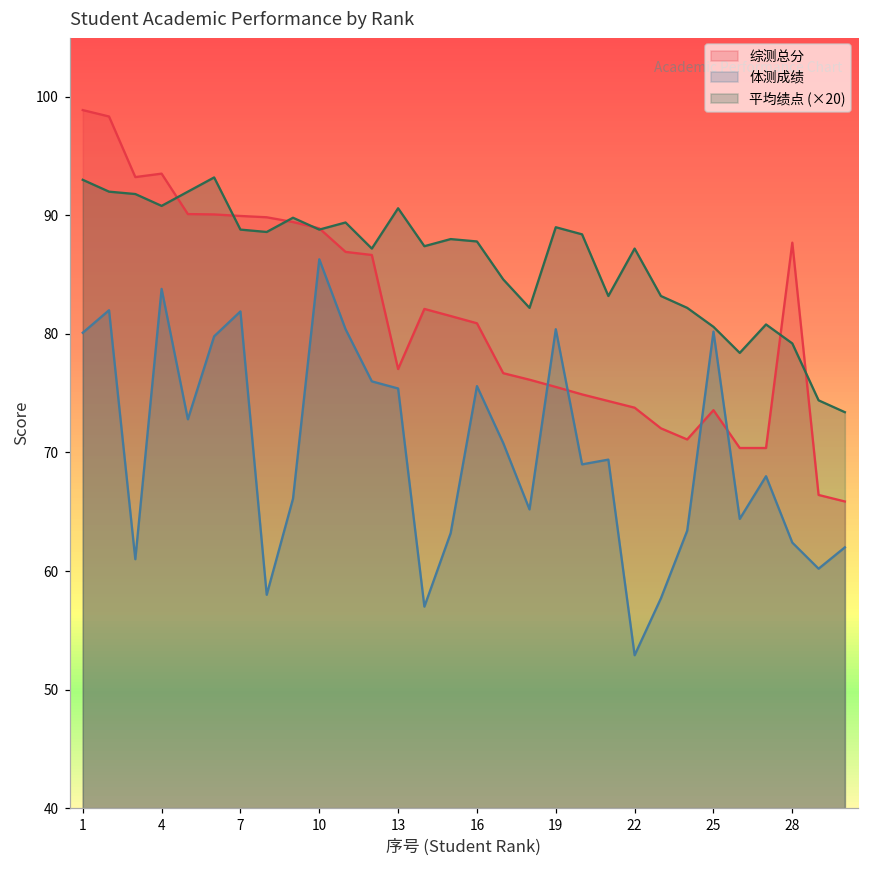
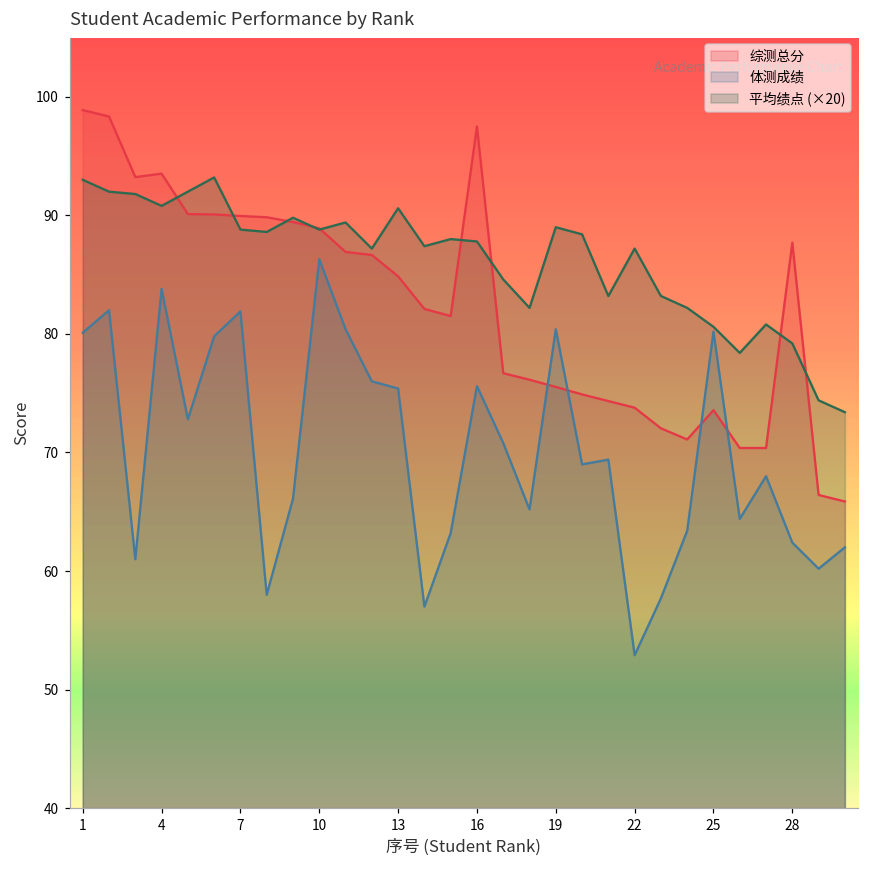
综测总分, 13: 77.0 -> 84.9
综测总分, 16: 80.9 -> 97.5
